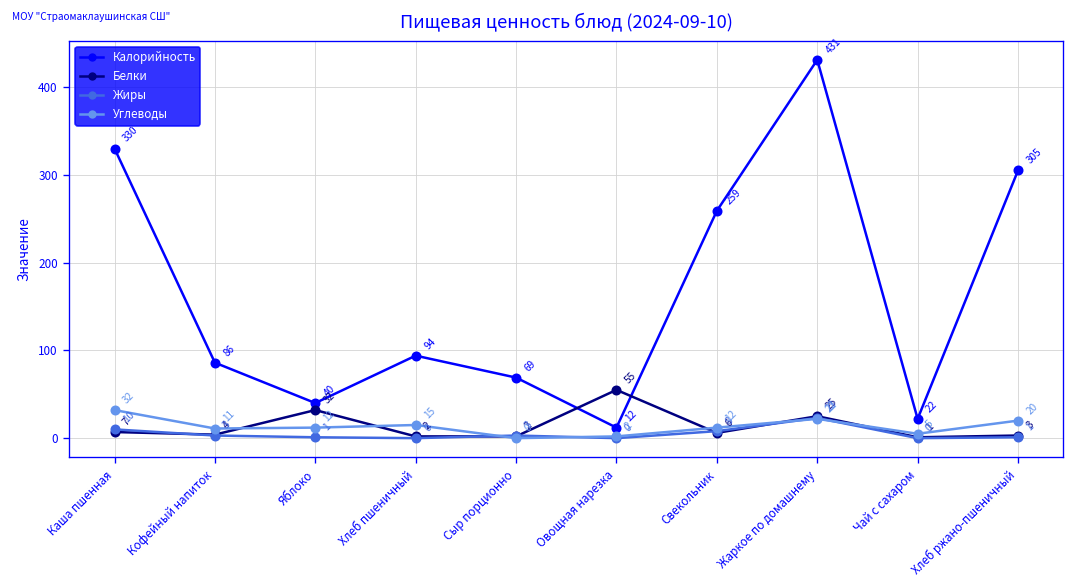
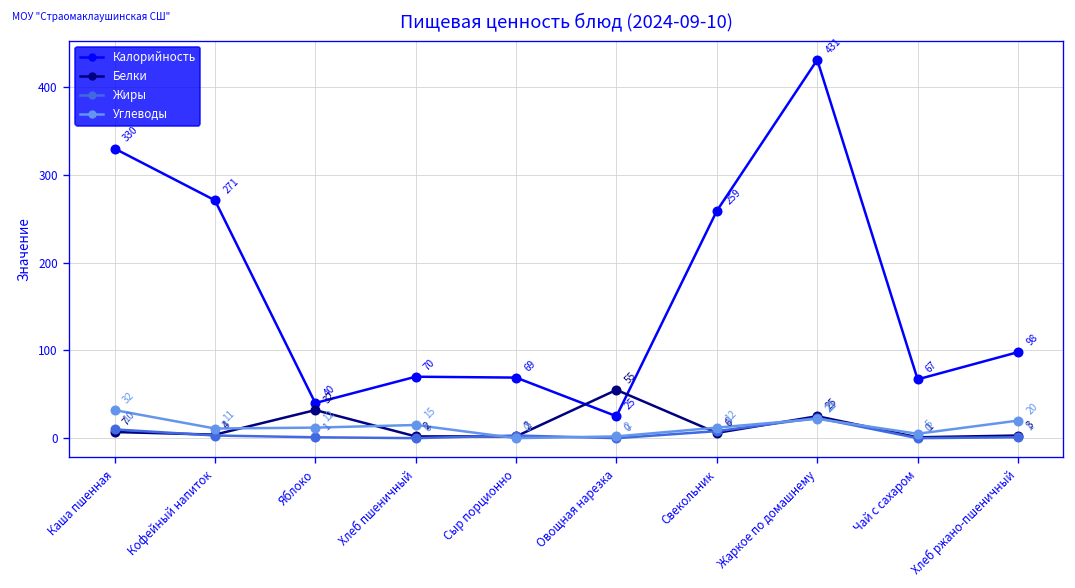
Калорийность, Кофейный напиток: 86 -> 271
Калорийность, Хлеб пшеничный: 94 -> 70
Калорийность, Овощная нарезка: 12 -> 25
Калорийность, Чай с сахаром: 22 -> 67
Калорийность, Хлеб ржано-пшеничный: 305 -> 98
